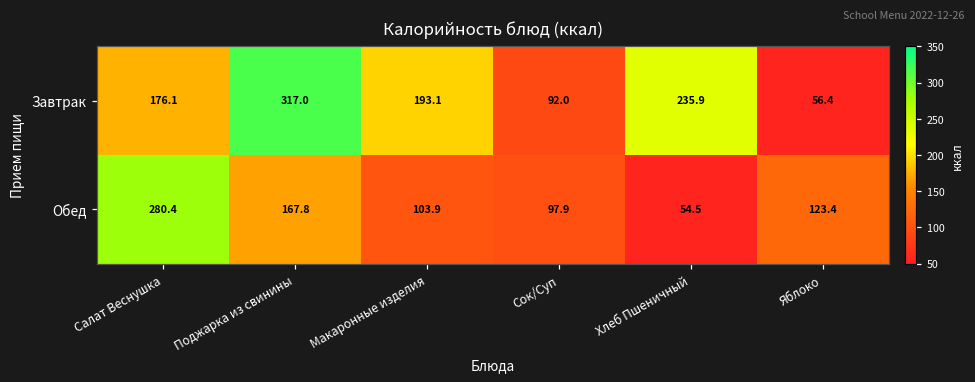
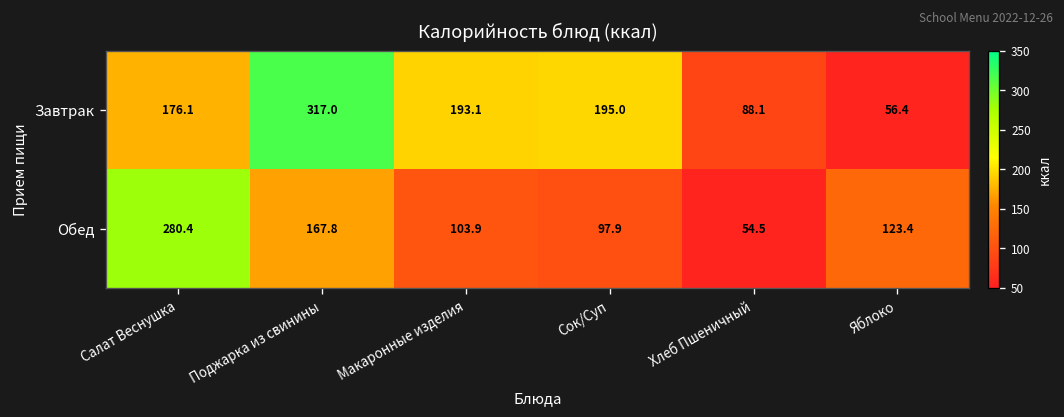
Завтрак, Сок/Суп: 92.0 -> 195.0
Завтрак, Хлеб Пшеничный: 235.9 -> 88.1
